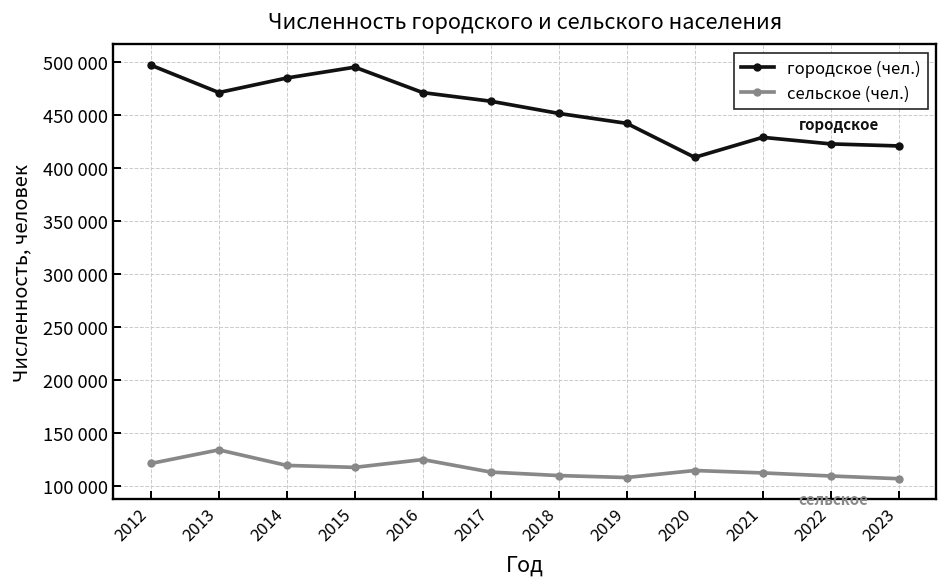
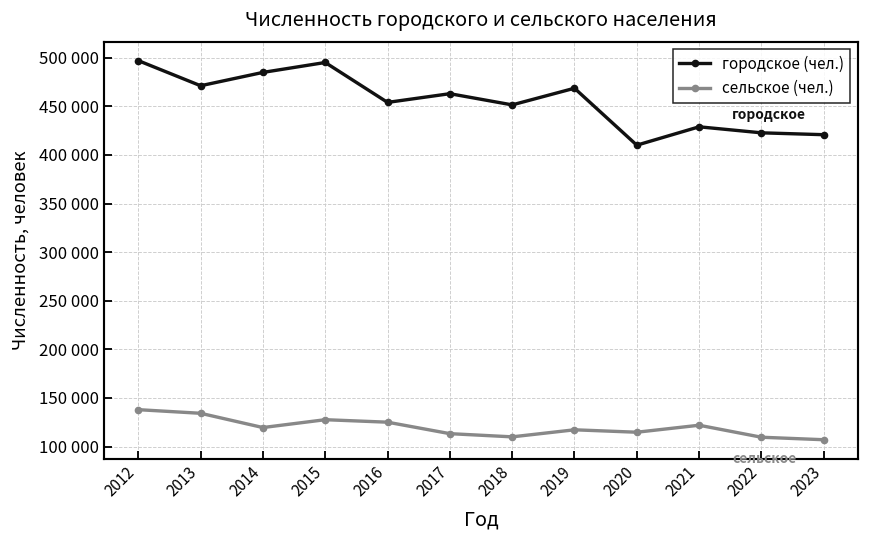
сельское (чел.), 2012: 120000 -> 140000
сельское (чел.), 2015: 120000 -> 130000
городское (чел.), 2016: 470000 -> 450000
городское (чел.), 2019: 440000 -> 470000
сельское (чел.), 2019: 110000 -> 120000
сельское (чел.), 2021: 110000 -> 120000
